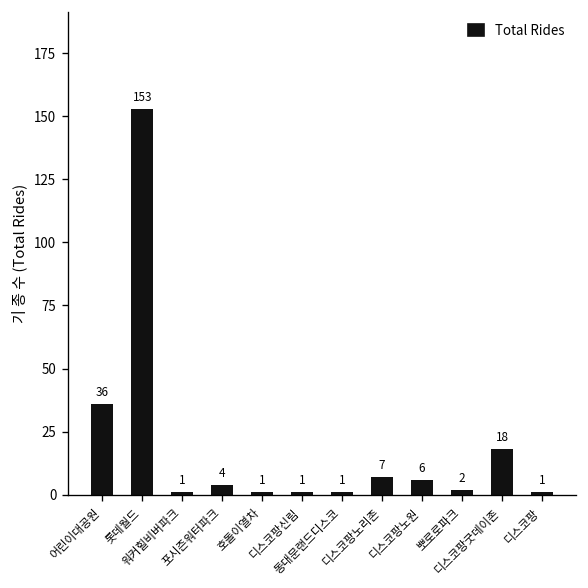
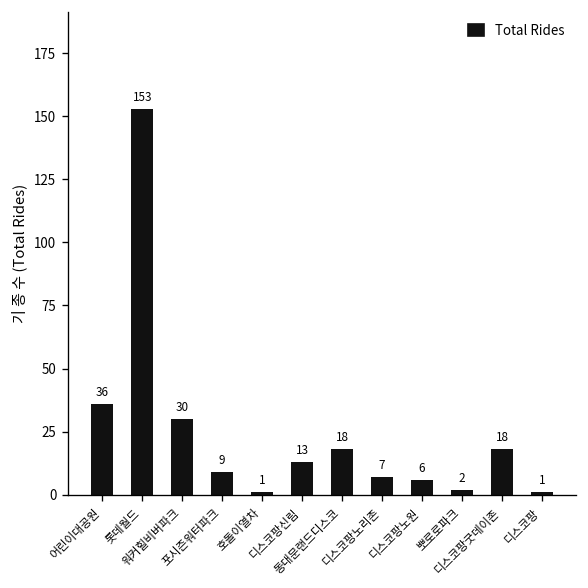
워커힐비버파크: 1 -> 30
포시즌워터파크: 4 -> 9
디스코팡신림: 1 -> 13
동대문랜드디스코: 1 -> 18
